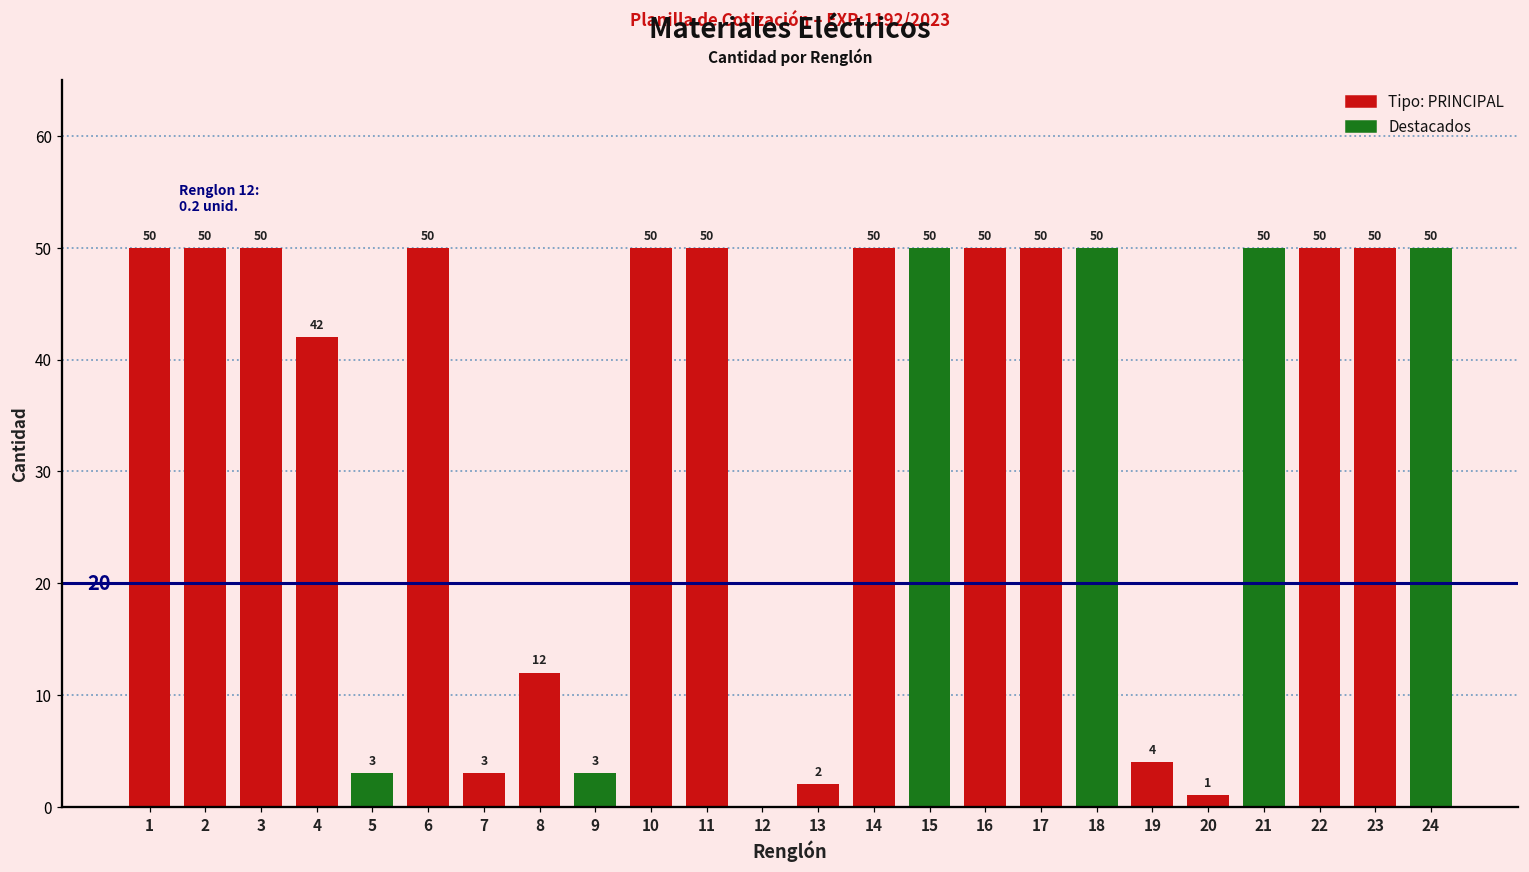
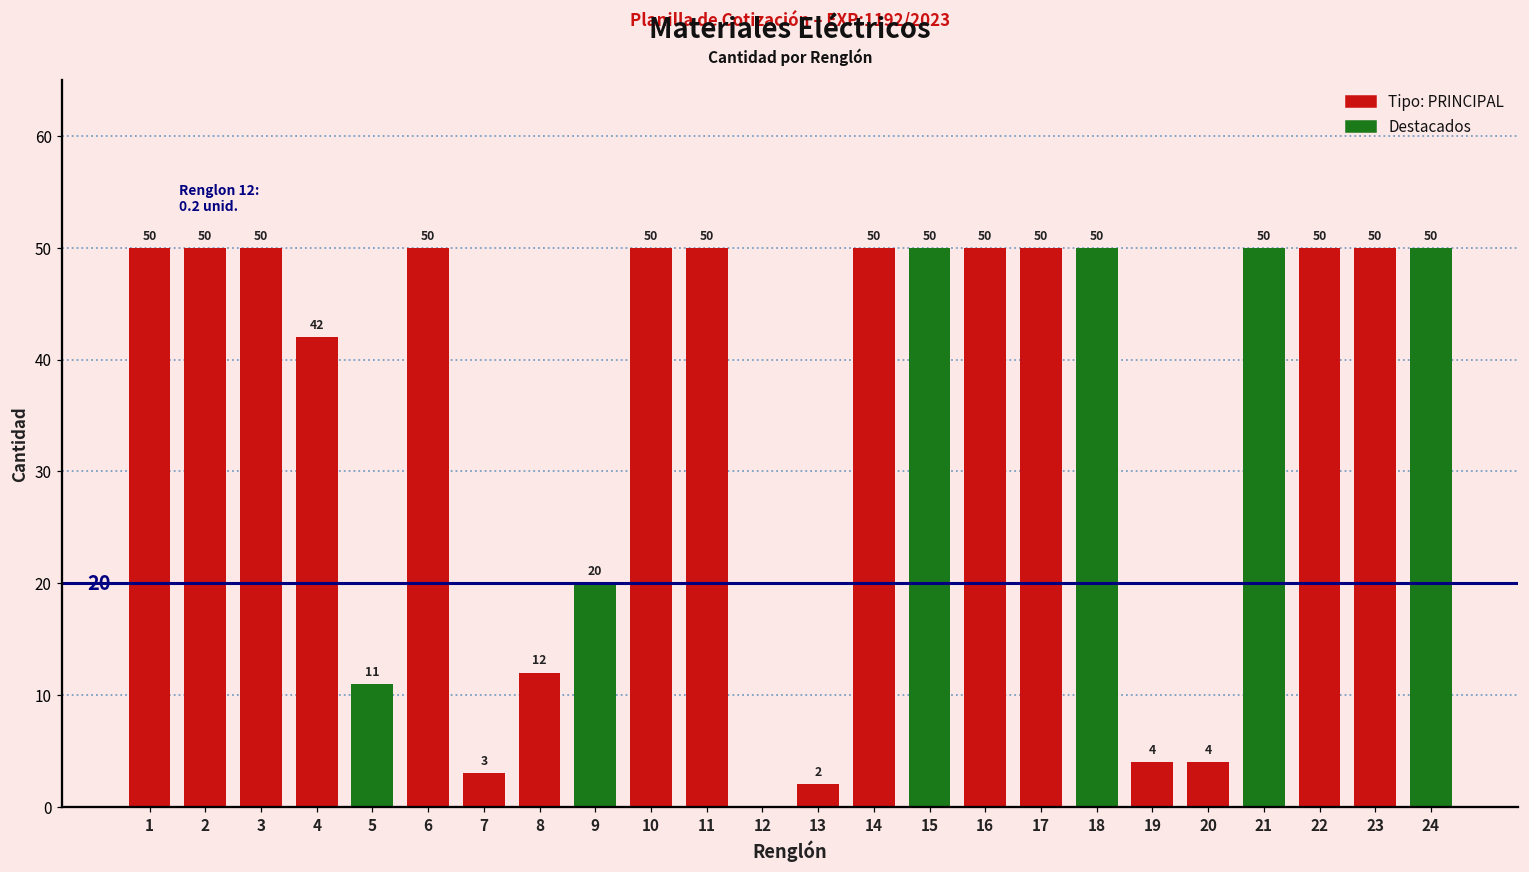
5: 3 -> 11
9: 3 -> 20
20: 1 -> 4
